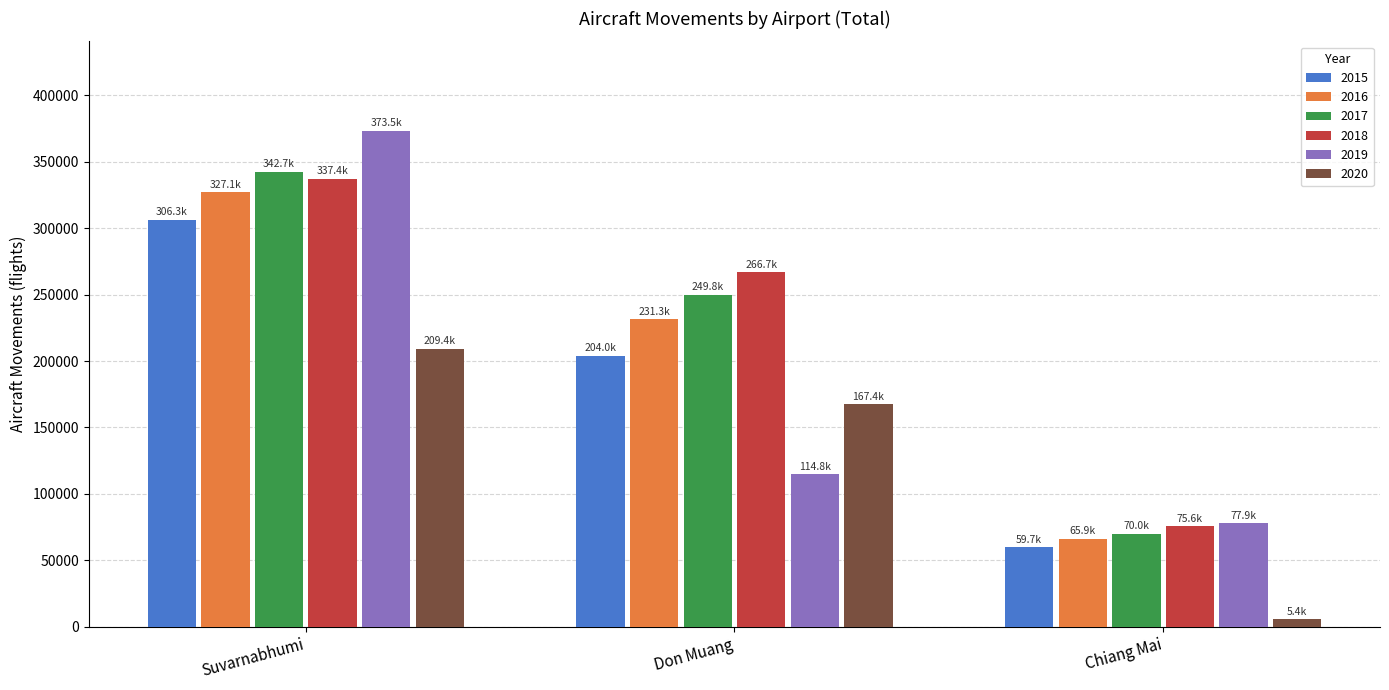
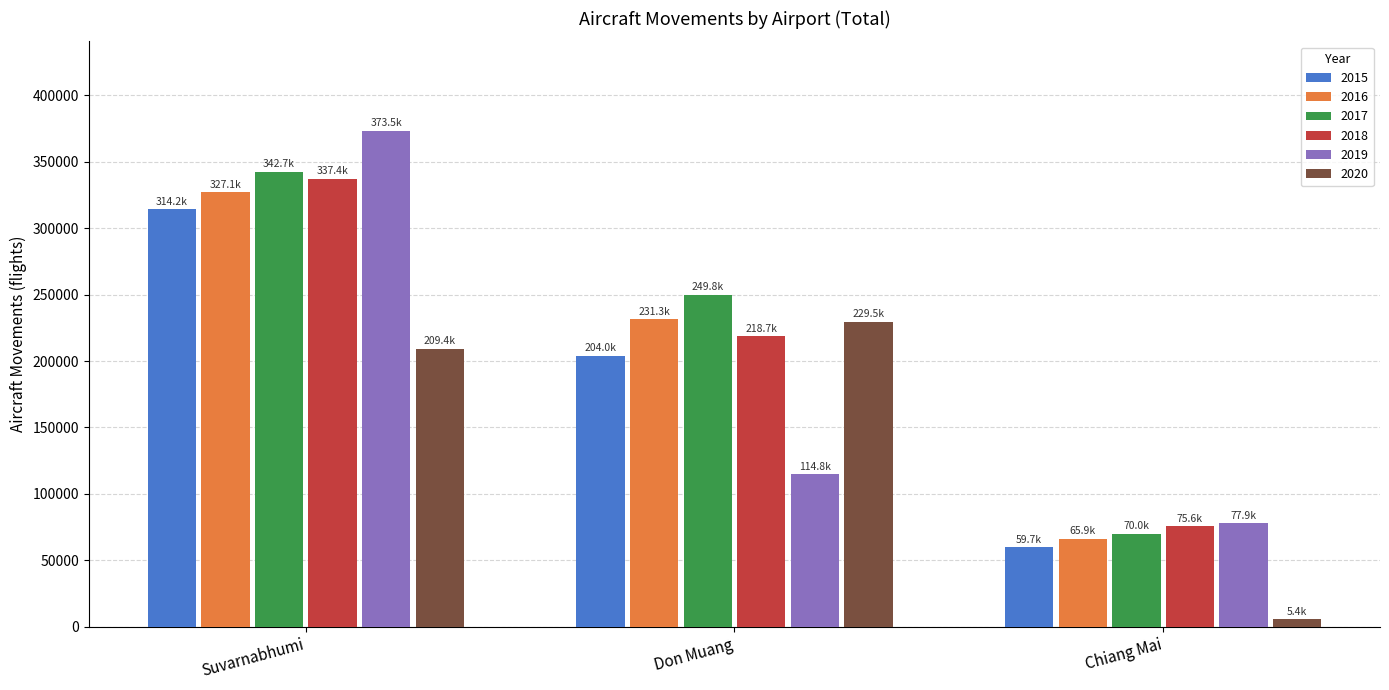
2015, Suvarnabhumi: 306.3k -> 314.2k
2018, Don Muang: 266.7k -> 218.7k
2020, Don Muang: 167.4k -> 229.5k
